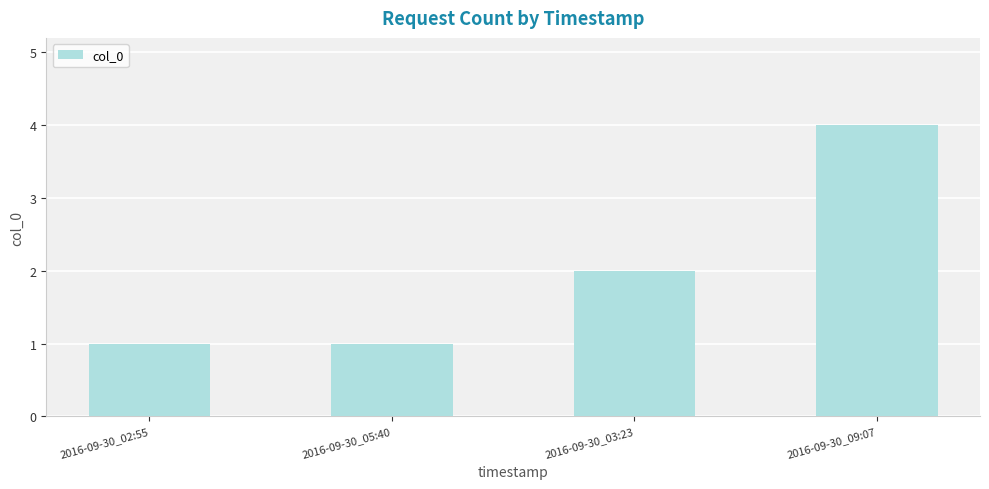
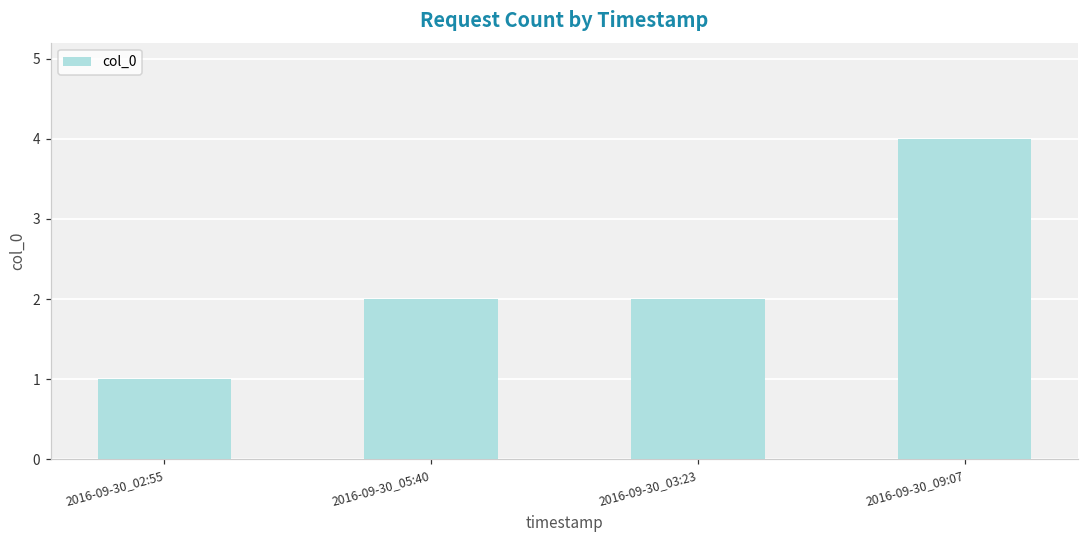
2016-09-30_05:40: 1 -> 2
